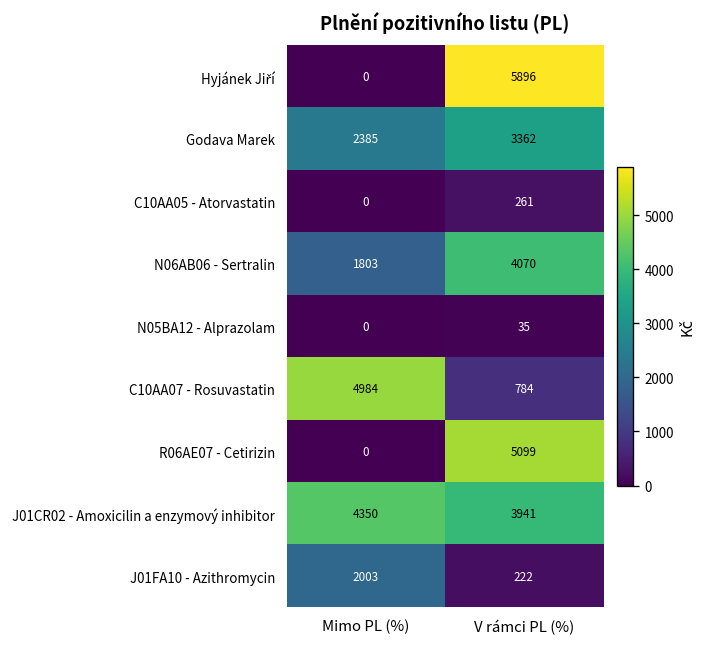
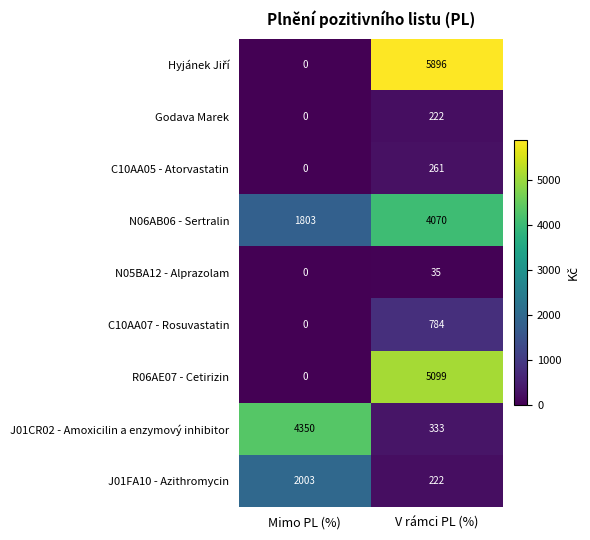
Godava Marek, Mimo PL (%): 2385 -> 0
Godava Marek, V rámci PL (%): 3362 -> 222
C10AA07 - Rosuvastatin, Mimo PL (%): 4984 -> 0
J01CR02 - Amoxicilin a enzymový inhibitor, V rámci PL (%): 3941 -> 333
